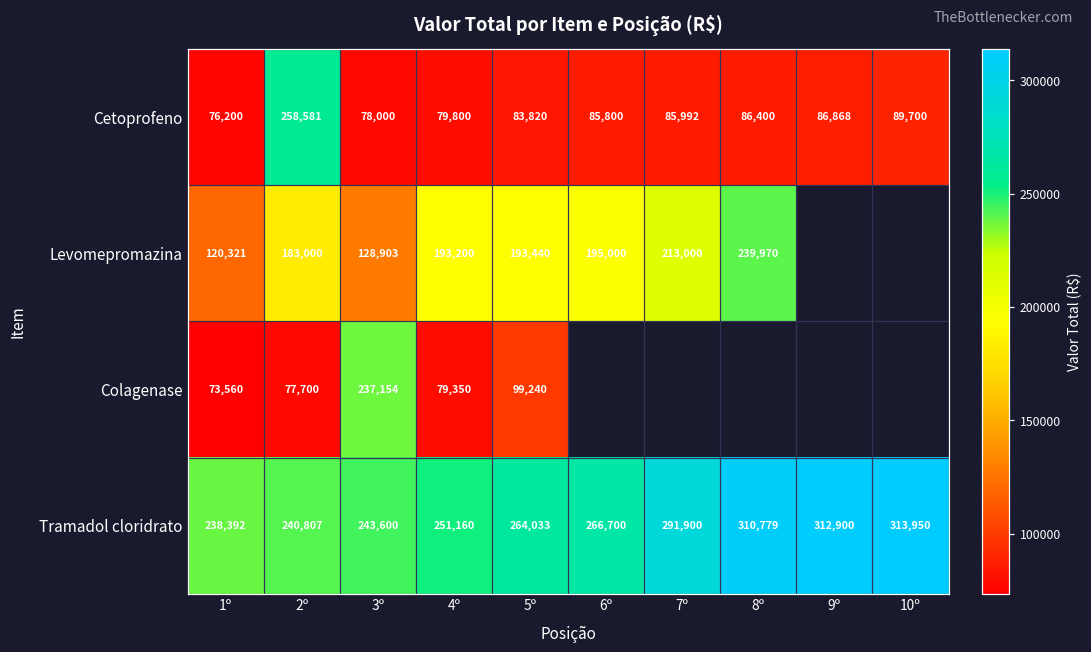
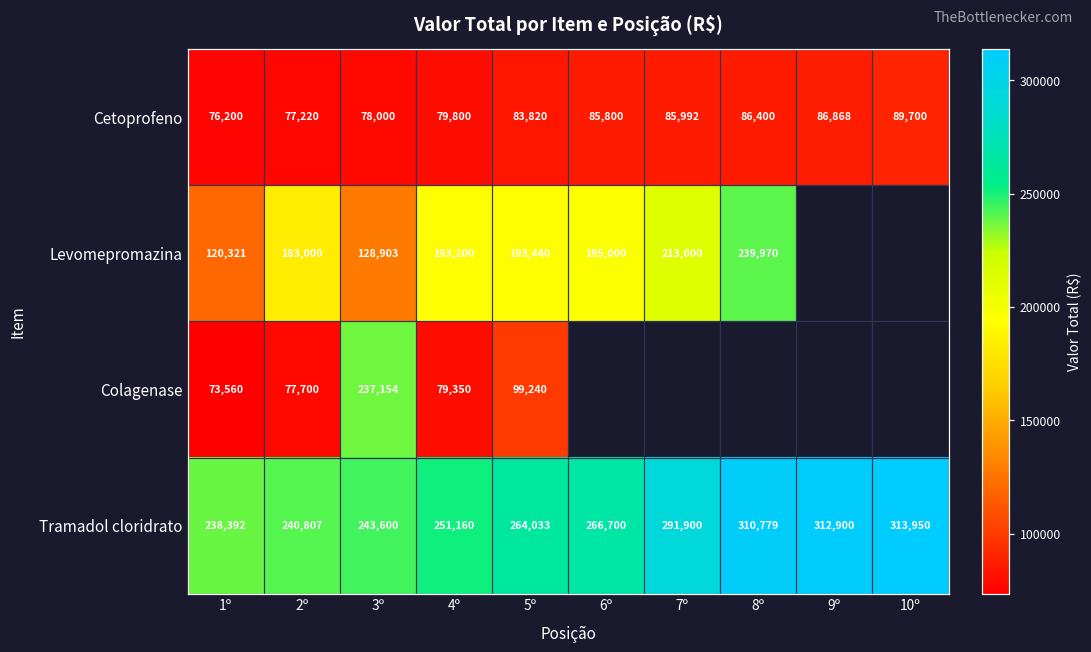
Cetoprofeno, 2º: 258,581 -> 77,220
